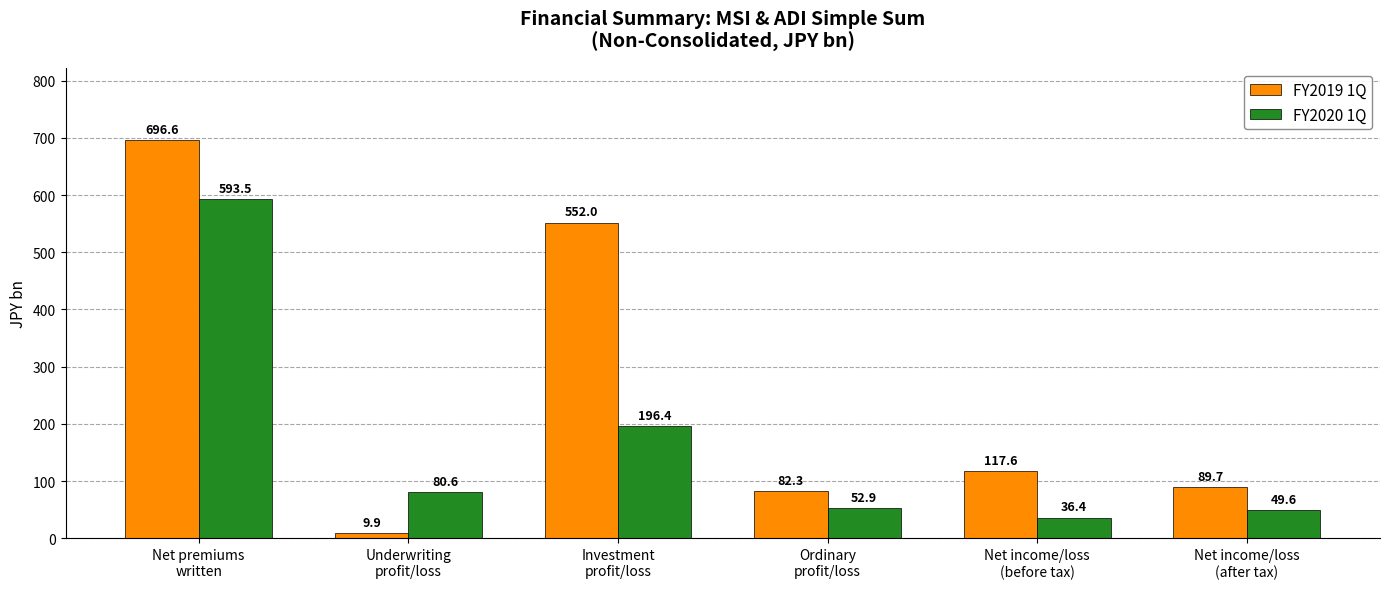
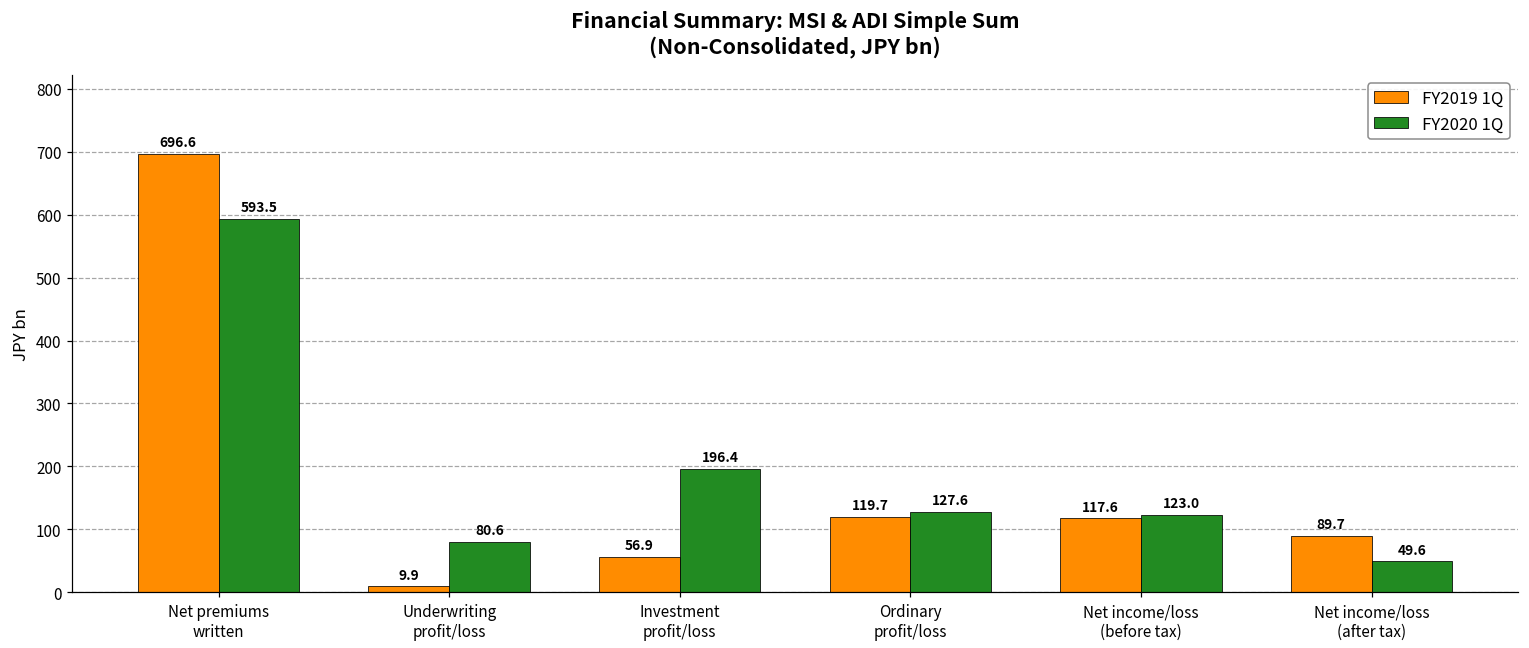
FY2019 1Q, Investment profit/loss: 552.0 -> 56.9
FY2019 1Q, Ordinary profit/loss: 82.3 -> 119.7
FY2020 1Q, Ordinary profit/loss: 52.9 -> 127.6
FY2020 1Q, Net income/loss (before tax): 36.4 -> 123.0
